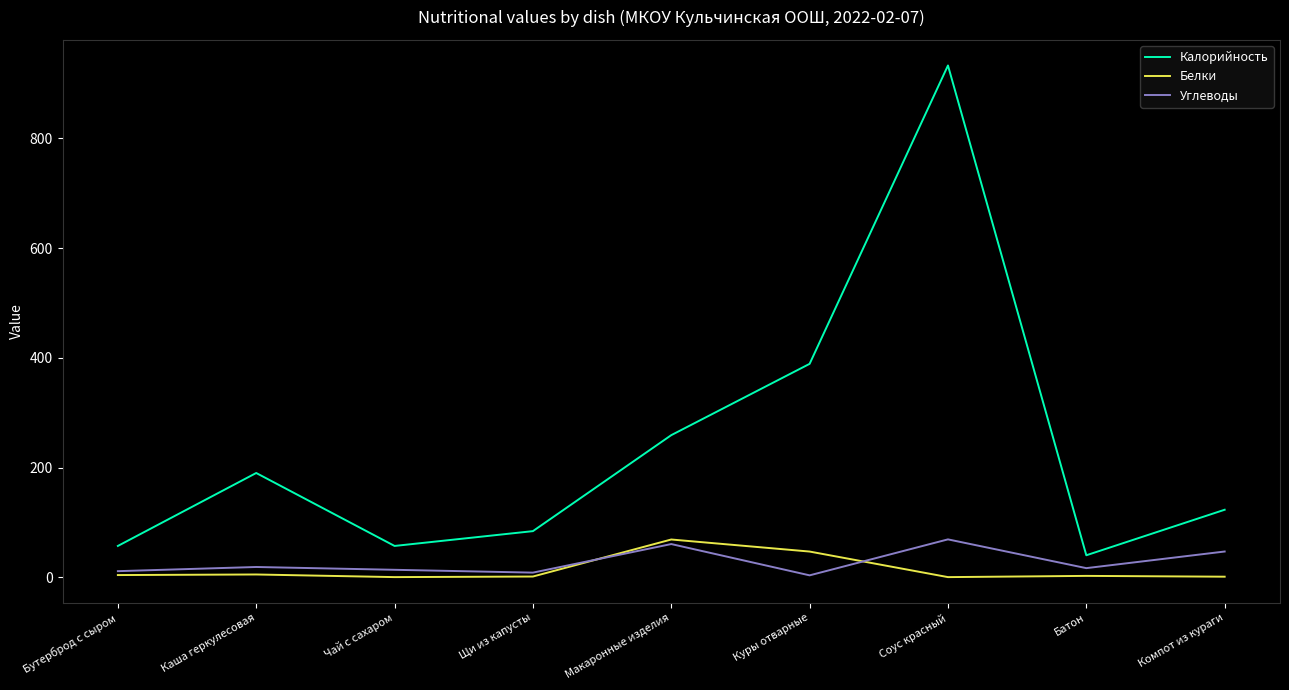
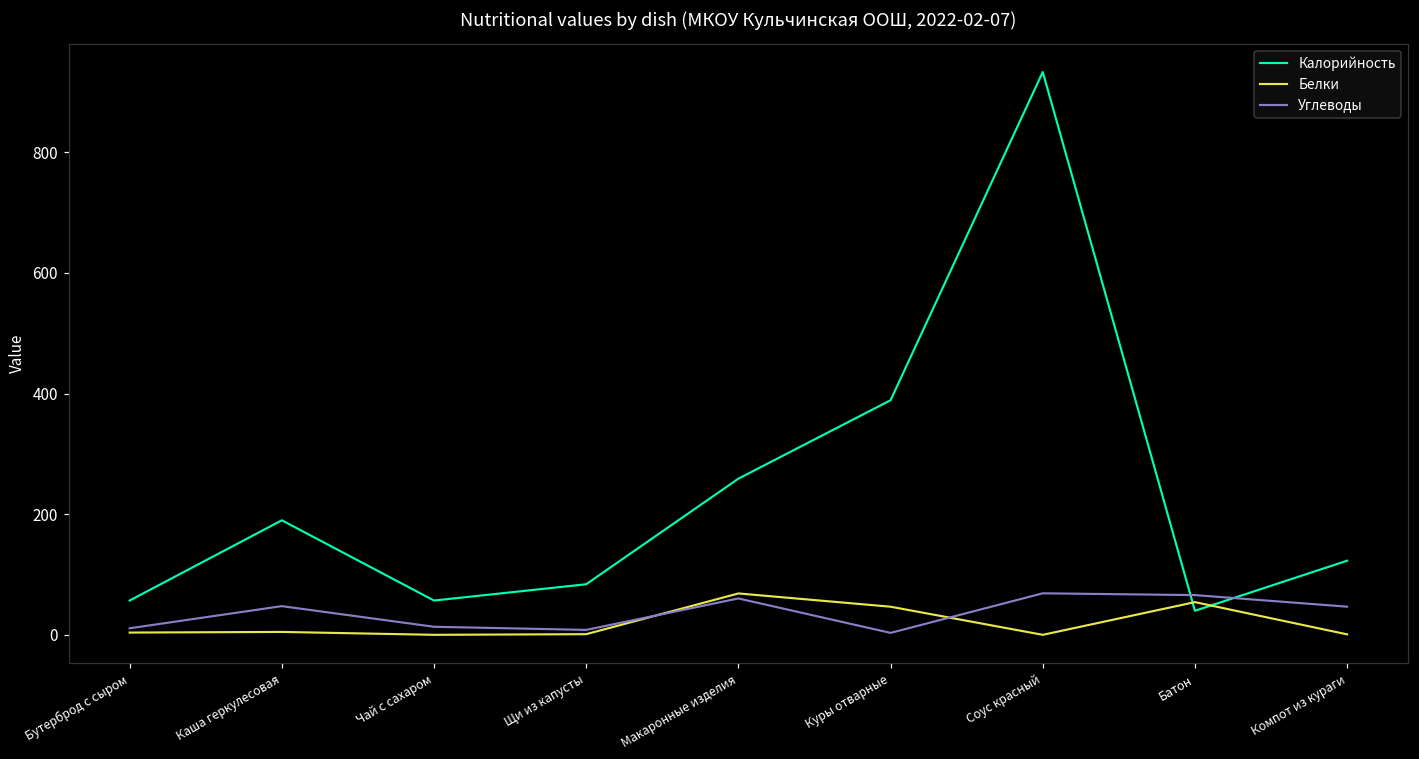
Углеводы, Каша геркулесовая: 20 -> 50
Белки, Батон: 0 -> 50
Углеводы, Батон: 20 -> 70
